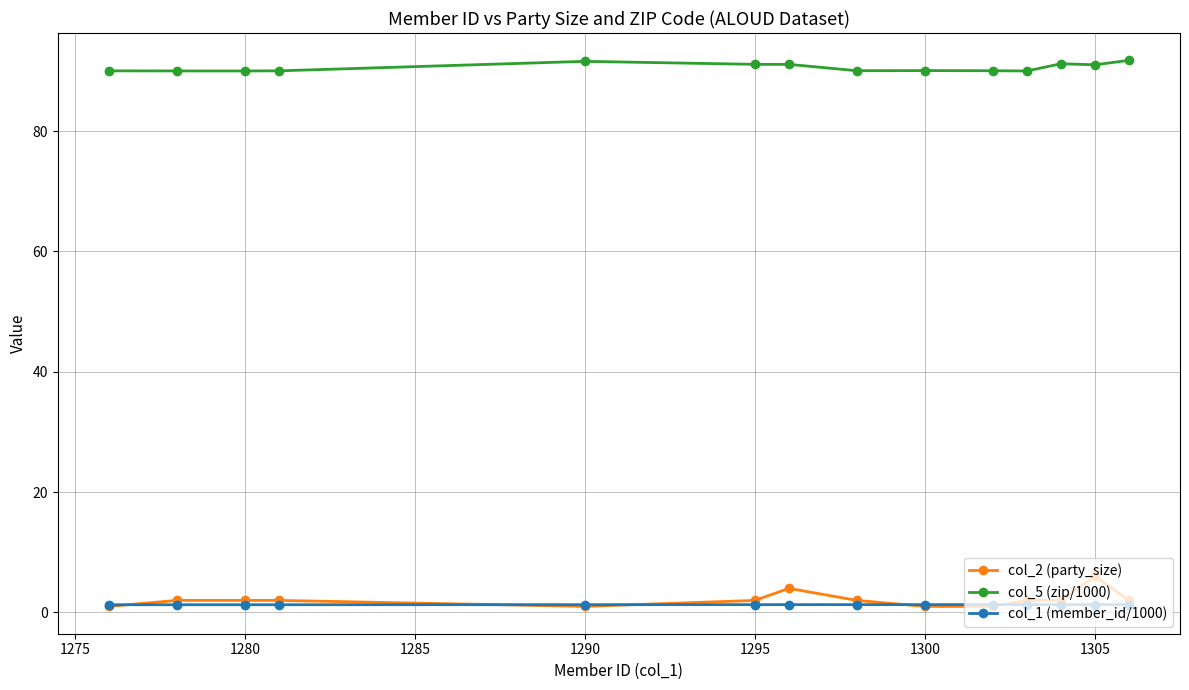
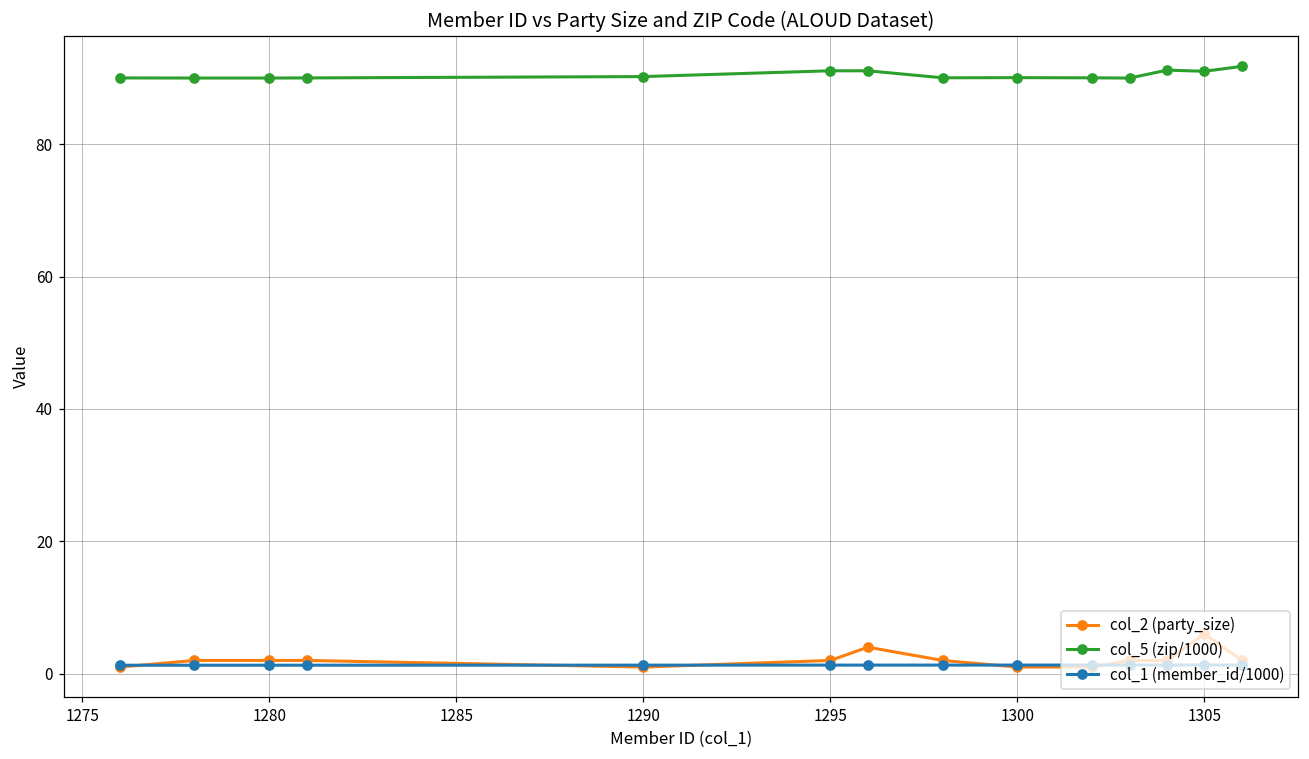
col_5 (zip/1000), 1290: 92 -> 90
